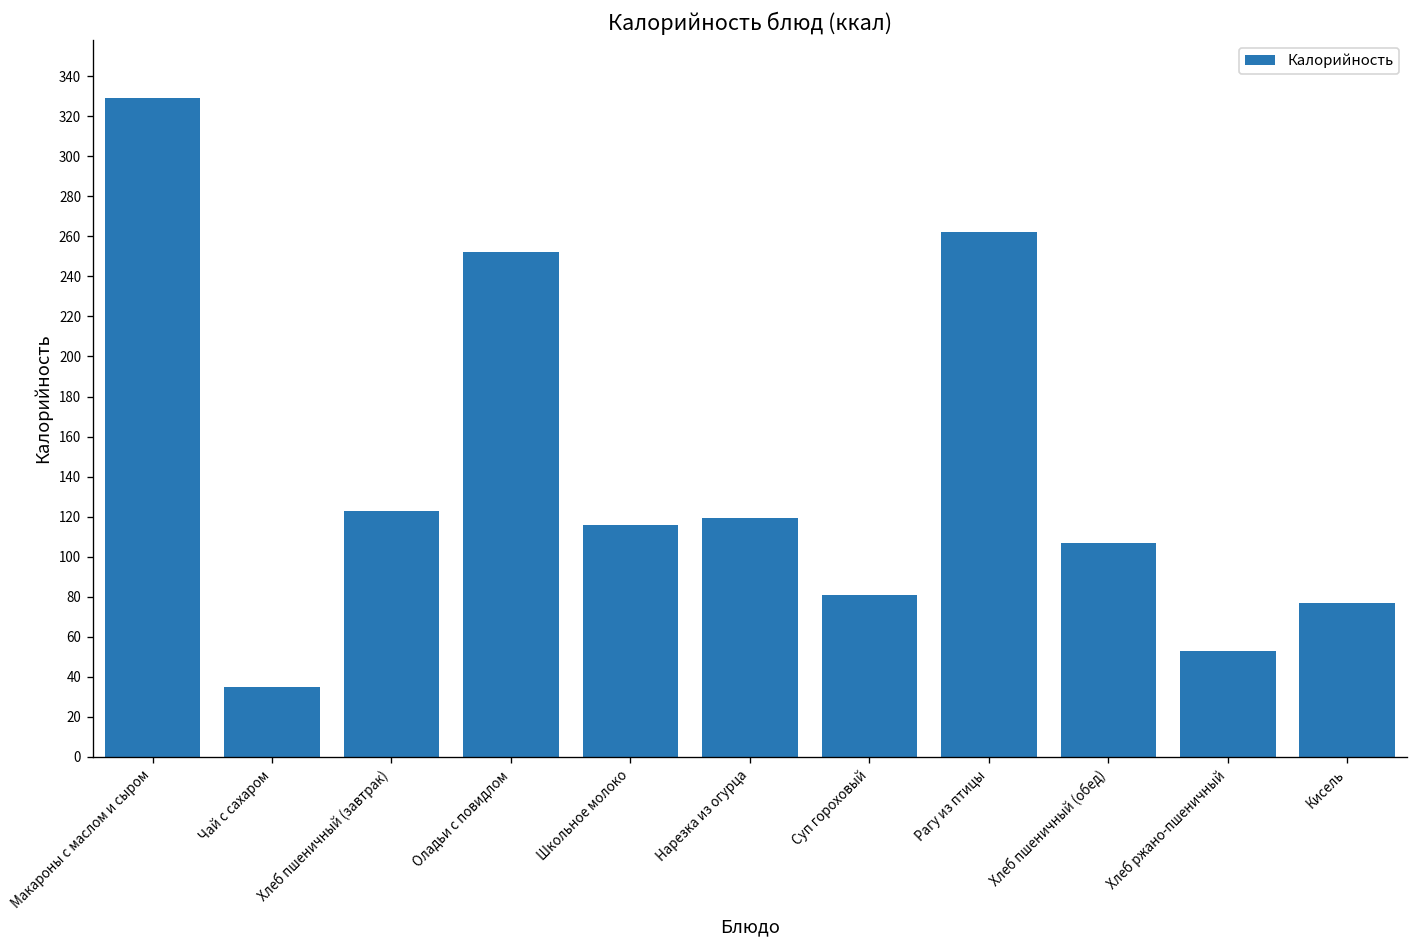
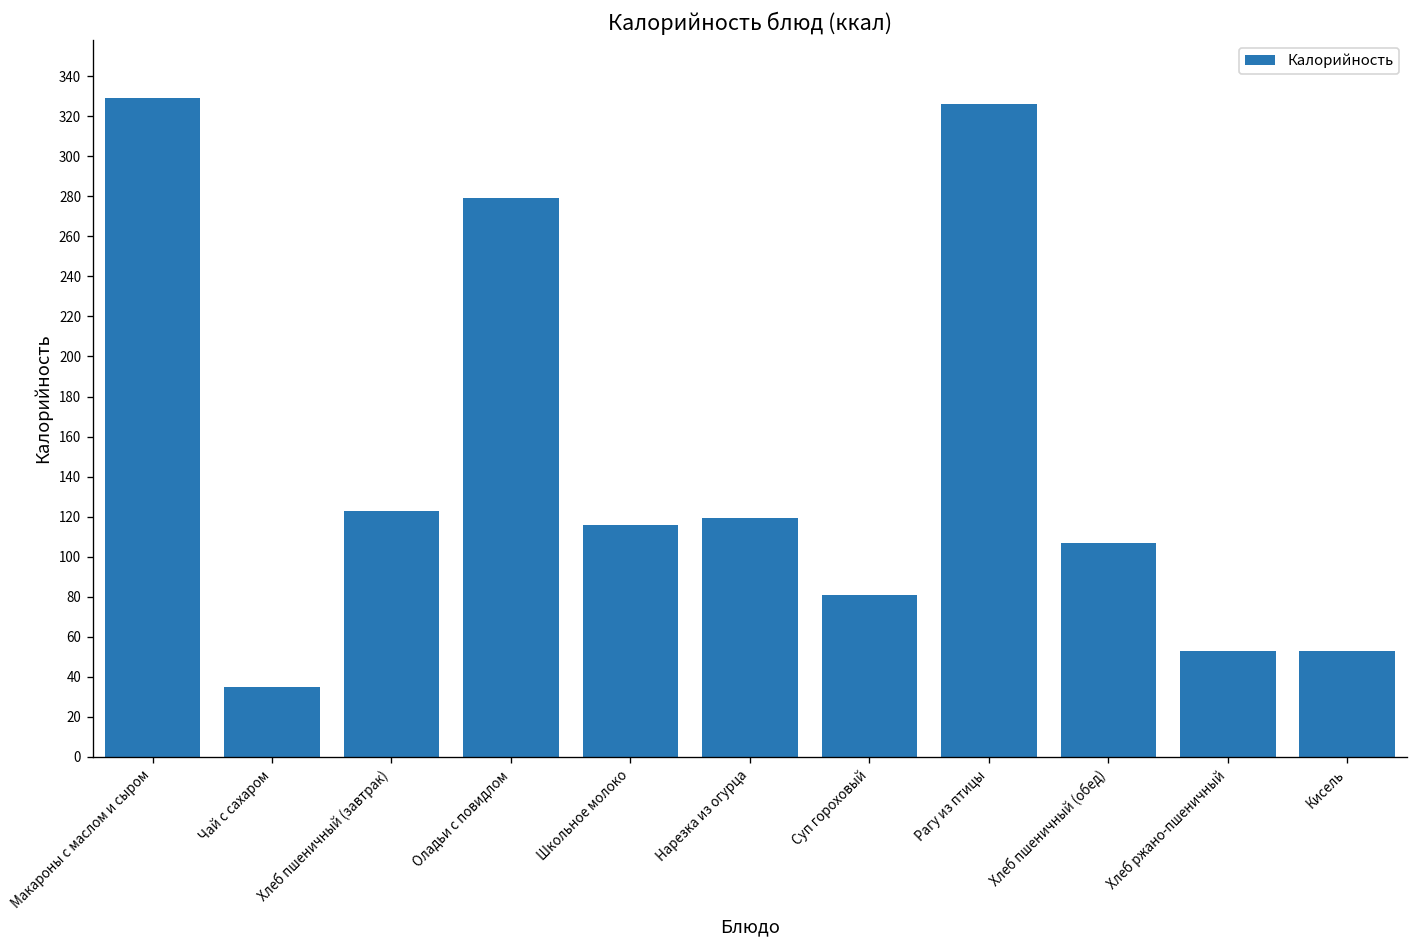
Оладьи с повидлом: 252 -> 279
Рагу из птицы: 262 -> 326
Кисель: 77 -> 53
